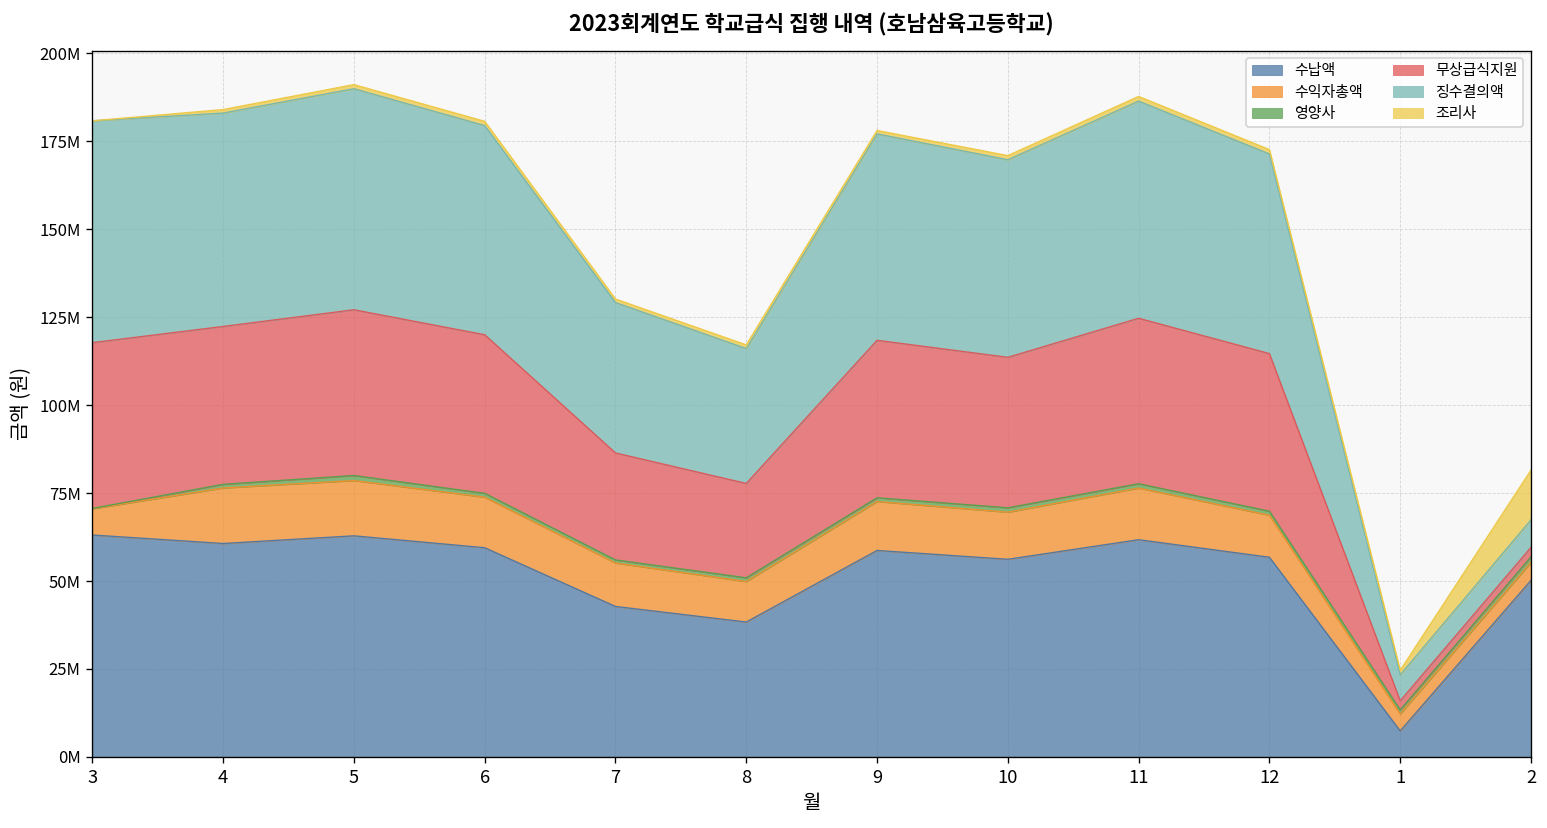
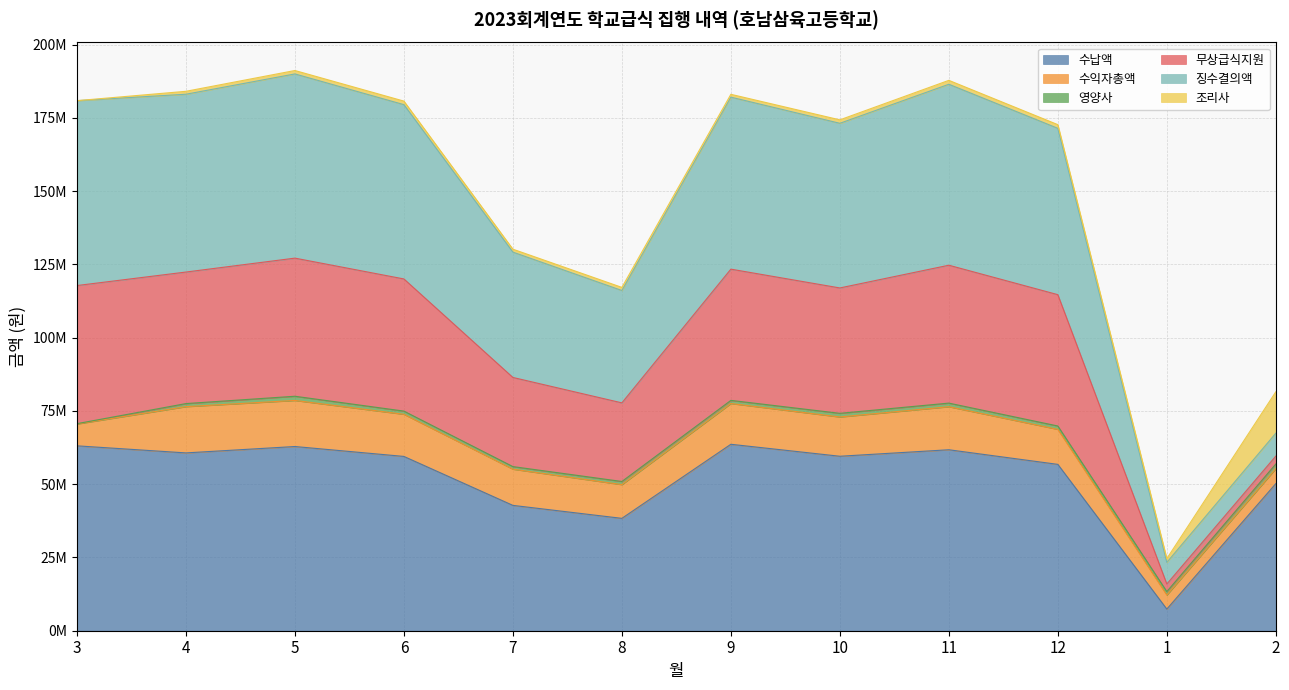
수납액, 9: 59000000 -> 64000000
수납액, 10: 56000000 -> 60000000
